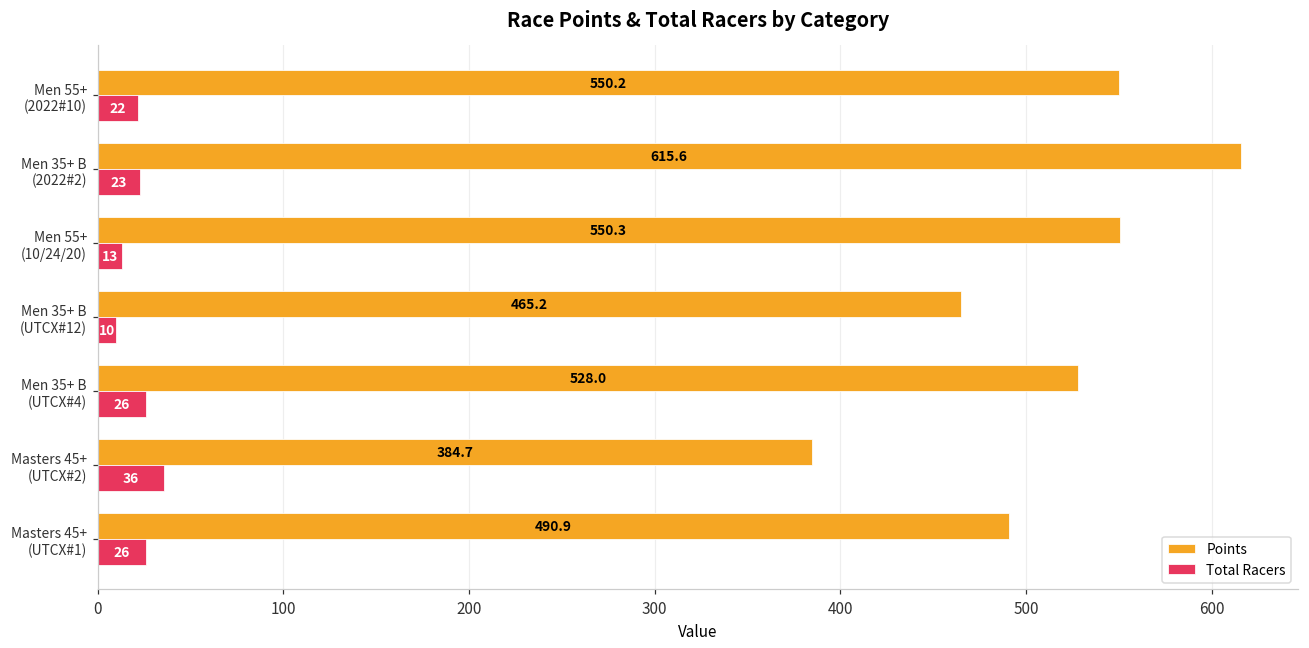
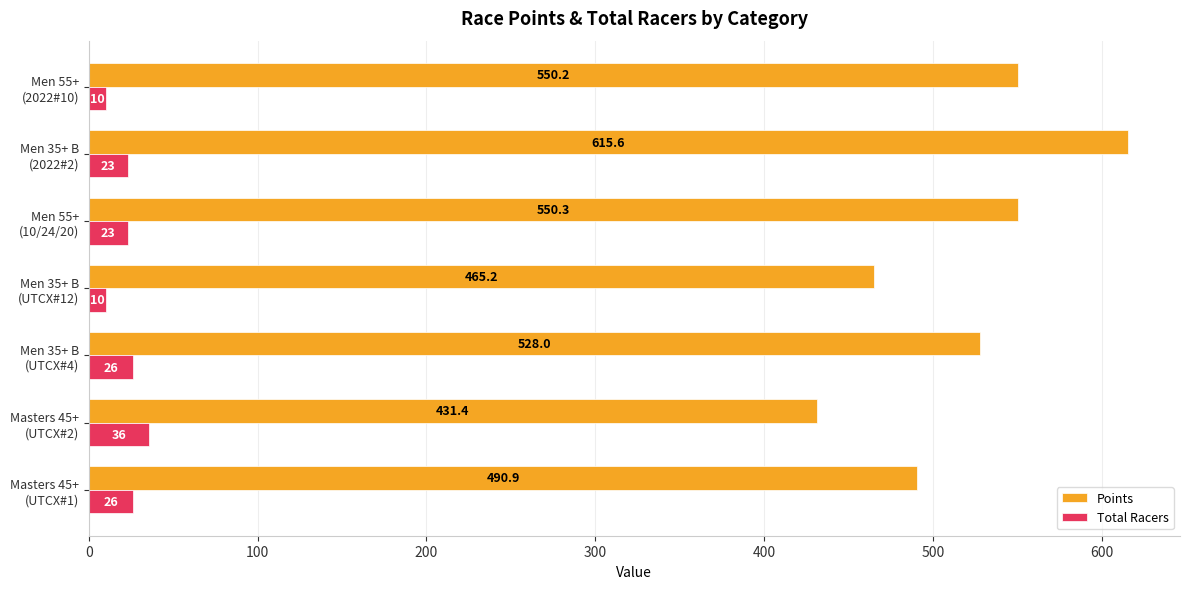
Total Racers, Men 55+ (2022#10): 22 -> 10
Total Racers, Men 55+ (10/24/20): 13 -> 23
Points, Masters 45+ (UTCX#2): 384.7 -> 431.4
